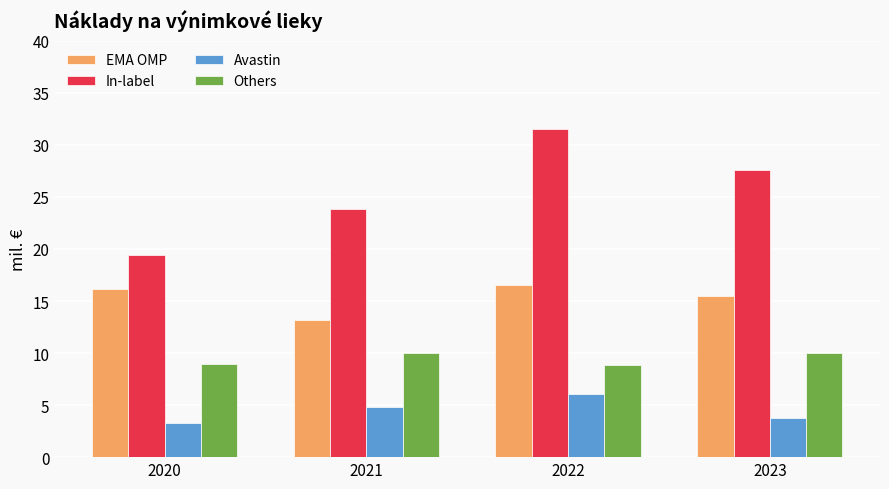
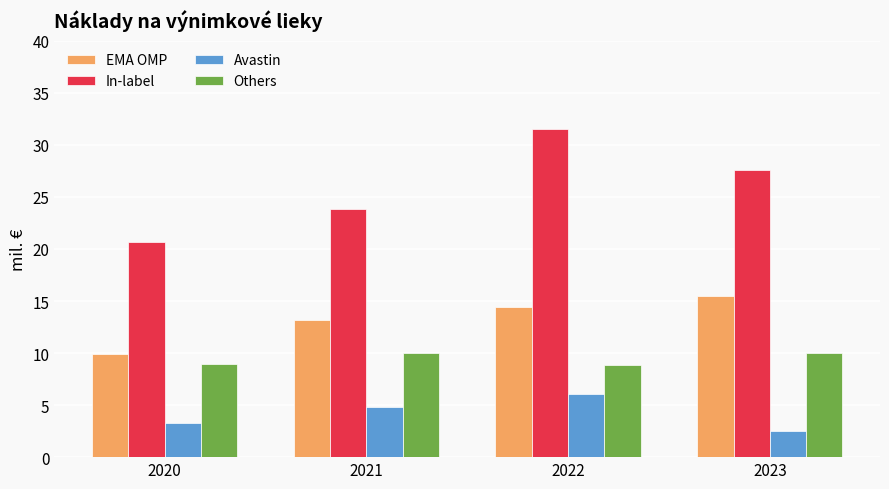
EMA OMP, 2020: 16.1 -> 9.9
In-label, 2020: 19.4 -> 20.7
EMA OMP, 2022: 16.5 -> 14.4
Avastin, 2023: 3.8 -> 2.5
